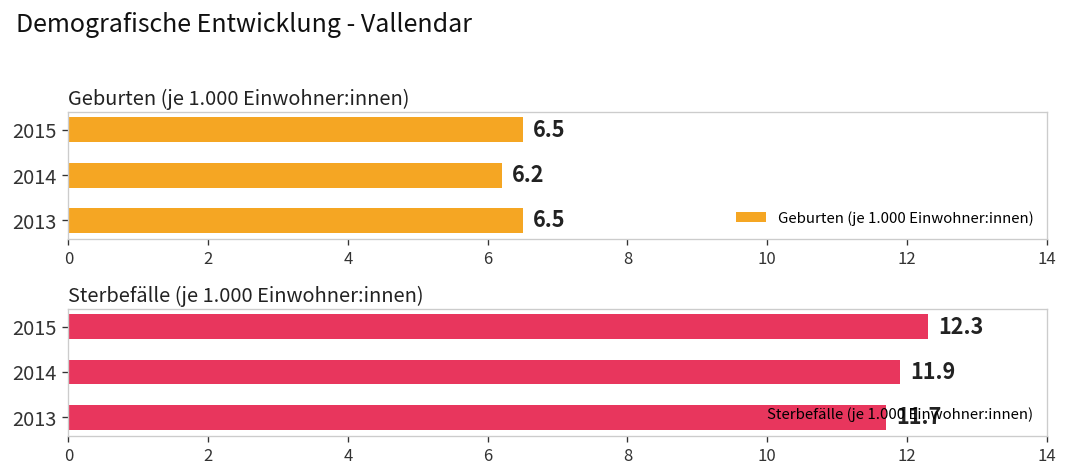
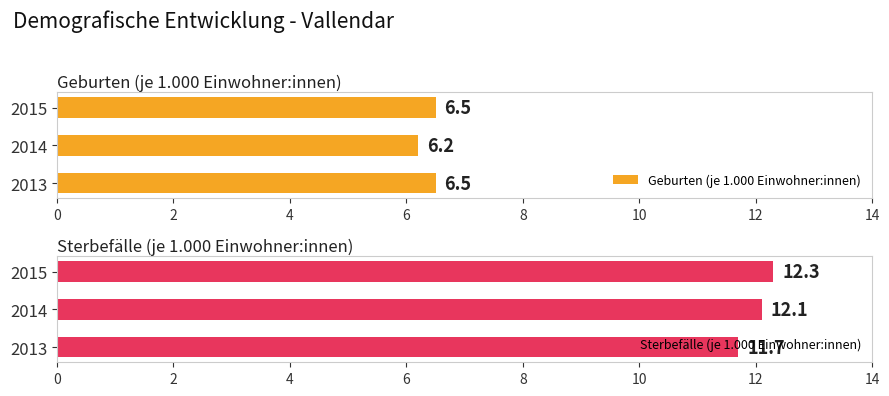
Sterbefälle (je 1.000 Einwohner:innen), 2014: 11.9 -> 12.1
